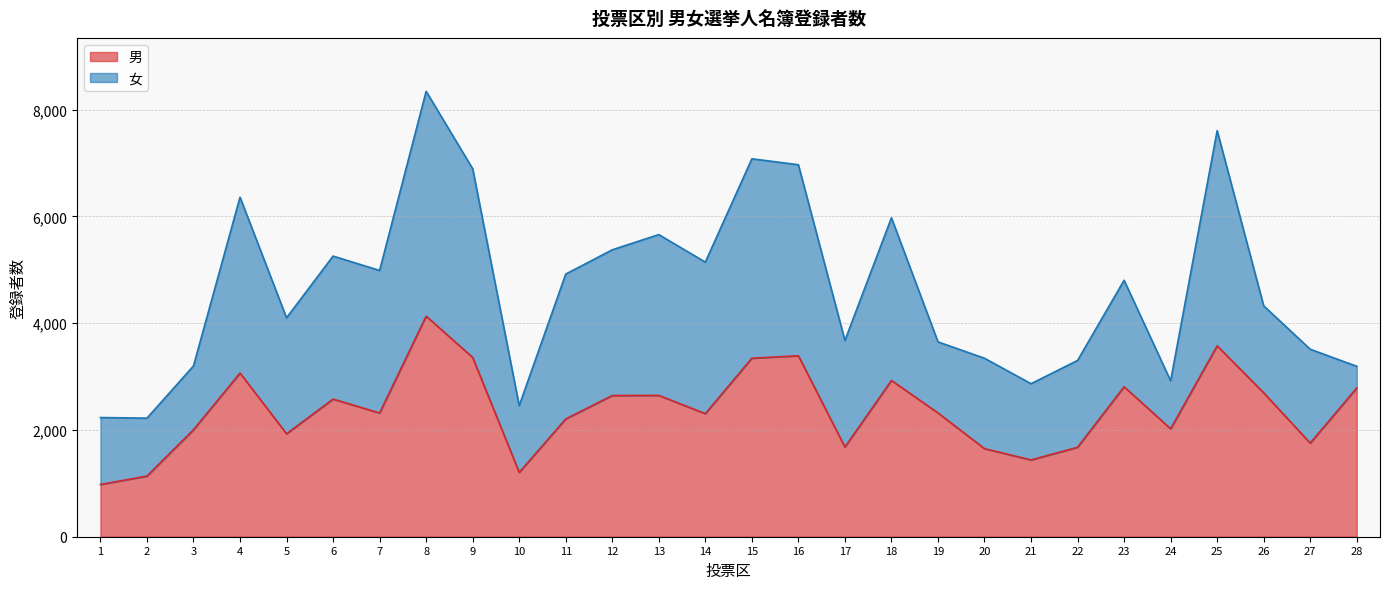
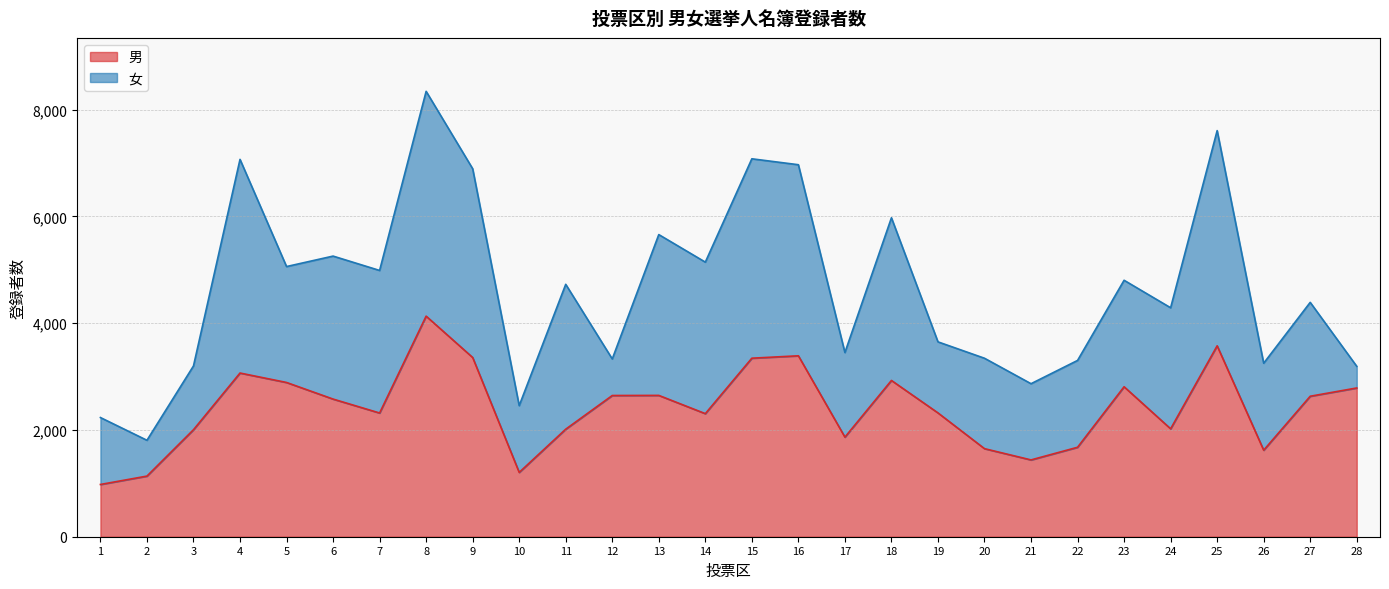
女, 2: 1,100 -> 700
女, 4: 3,300 -> 4,000
男, 5: 1,900 -> 2,900
男, 11: 2,200 -> 2,000
女, 12: 2,700 -> 700
男, 17: 1,700 -> 1,900
女, 17: 2,000 -> 1,600
女, 24: 900 -> 2,300
男, 26: 2,700 -> 1,600
男, 27: 1,800 -> 2,600
